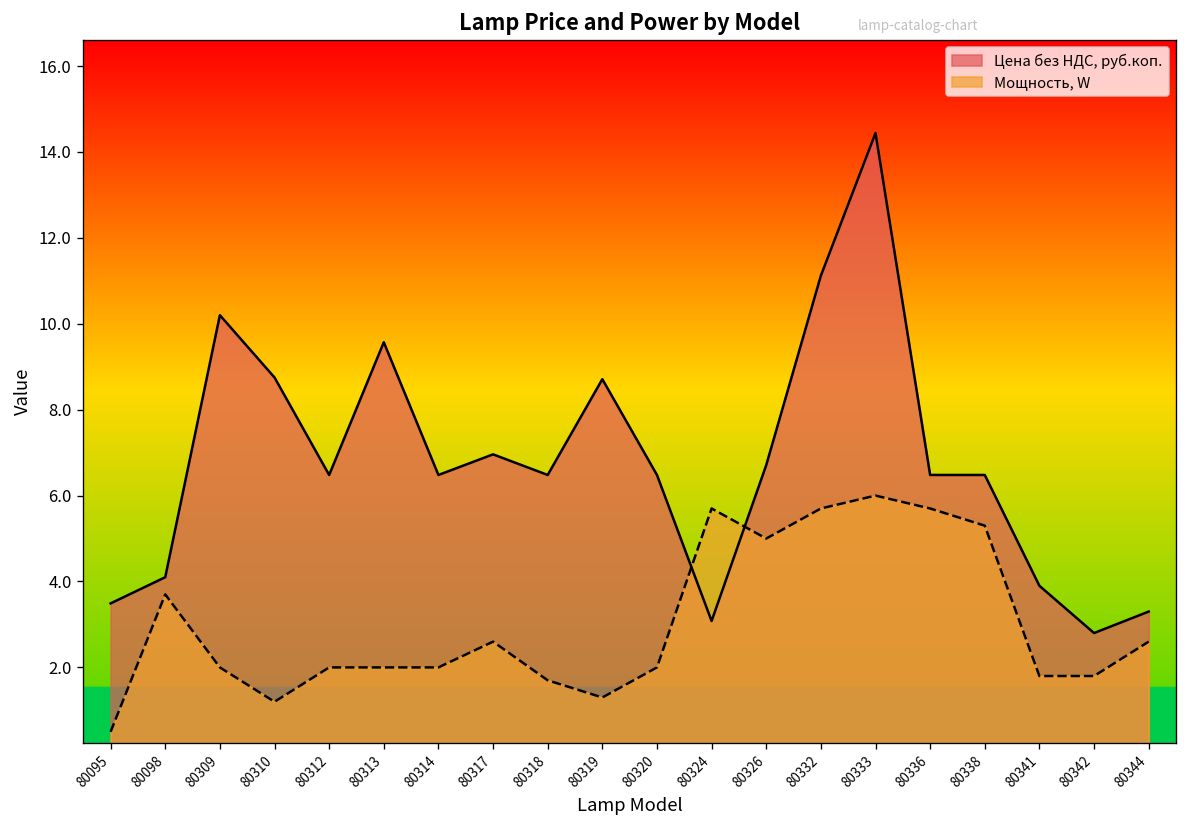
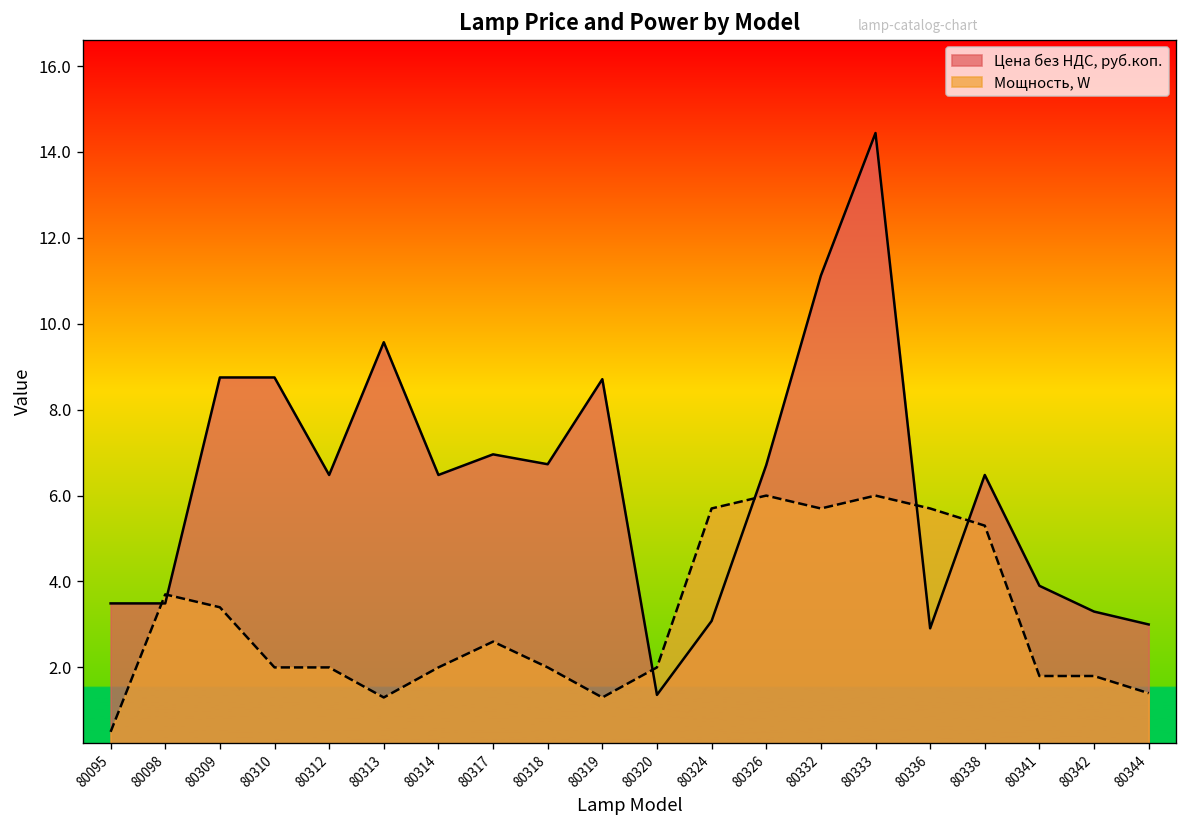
Цена без НДС, руб.коп., 80098: 4.1 -> 3.5
Цена без НДС, руб.коп., 80309: 10.2 -> 8.8
Мощность, W, 80309: 2.0 -> 3.4
Мощность, W, 80310: 1.2 -> 2.0
Мощность, W, 80313: 2.0 -> 1.3
Цена без НДС, руб.коп., 80318: 6.5 -> 6.7
Мощность, W, 80318: 1.7 -> 2.0
Цена без НДС, руб.коп., 80320: 6.5 -> 1.4
Мощность, W, 80326: 5 -> 6
Цена без НДС, руб.коп., 80336: 6.5 -> 2.9
Цена без НДС, руб.коп., 80342: 2.8 -> 3.3
Цена без НДС, руб.коп., 80344: 3.3 -> 3.0
Мощность, W, 80344: 2.6 -> 1.4
